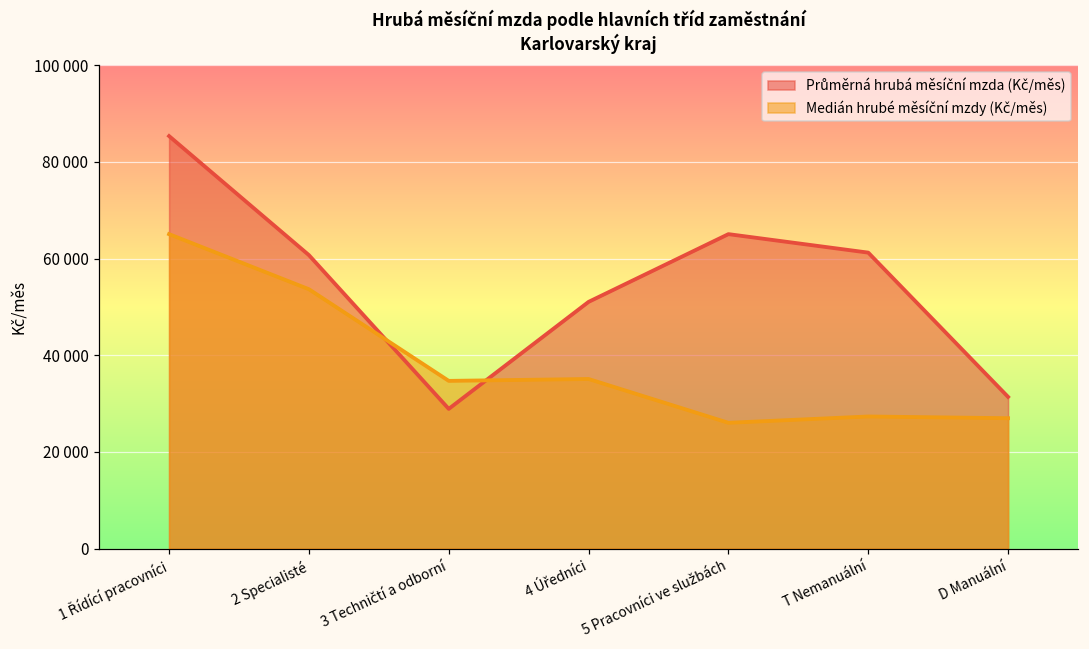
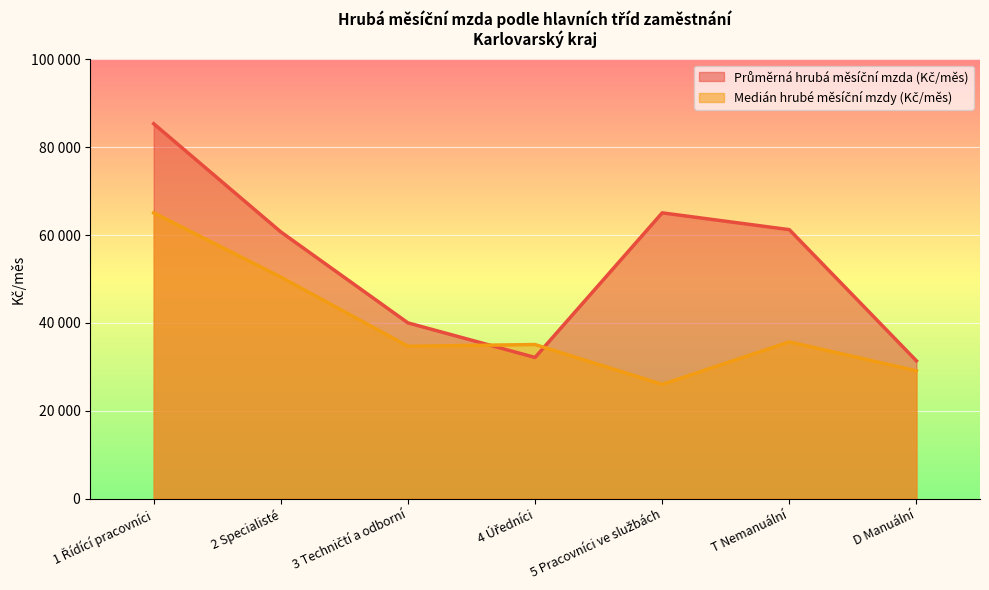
Medián hrubé měsíční mzdy (Kč/měs), 2 Specialisté: 54000 -> 50000
Průměrná hrubá měsíční mzda (Kč/měs), 3 Techničtí a odborní: 29000 -> 40000
Průměrná hrubá měsíční mzda (Kč/měs), 4 Úředníci: 51000 -> 32000
Medián hrubé měsíční mzdy (Kč/měs), T Nemanuální: 27000 -> 36000
Medián hrubé měsíční mzdy (Kč/měs), D Manuální: 27000 -> 29000
